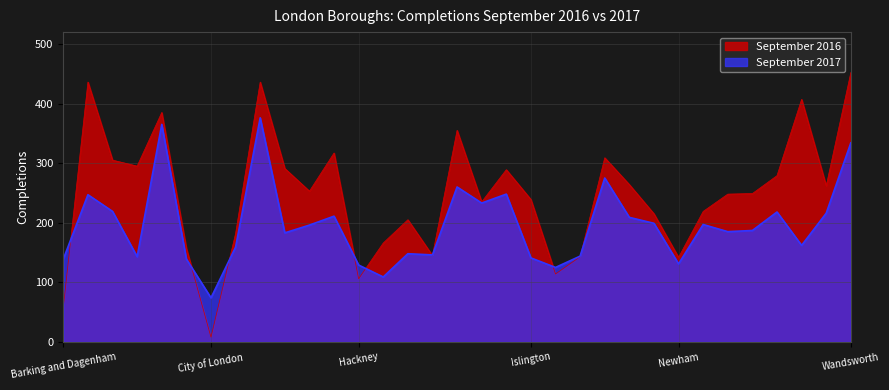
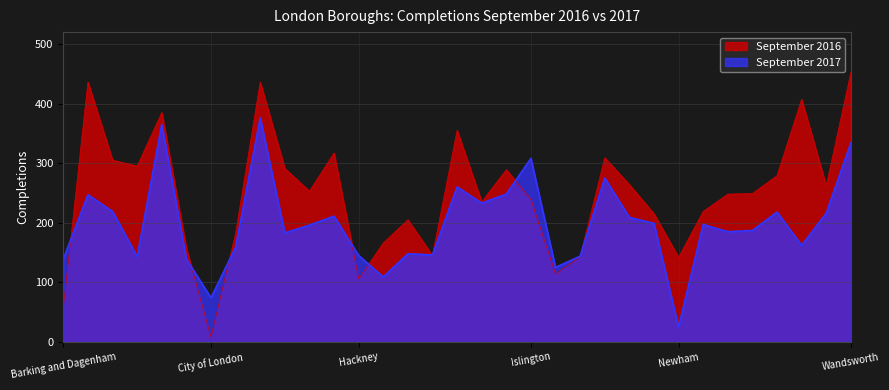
September 2017, Hackney: 130 -> 150
September 2017, Islington: 140 -> 310
September 2017, Newham: 130 -> 30
